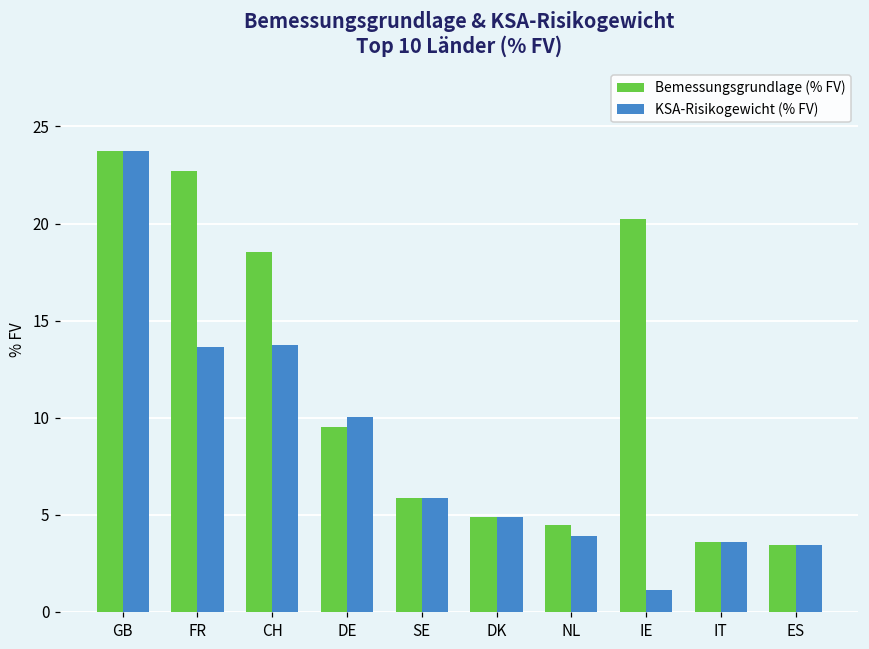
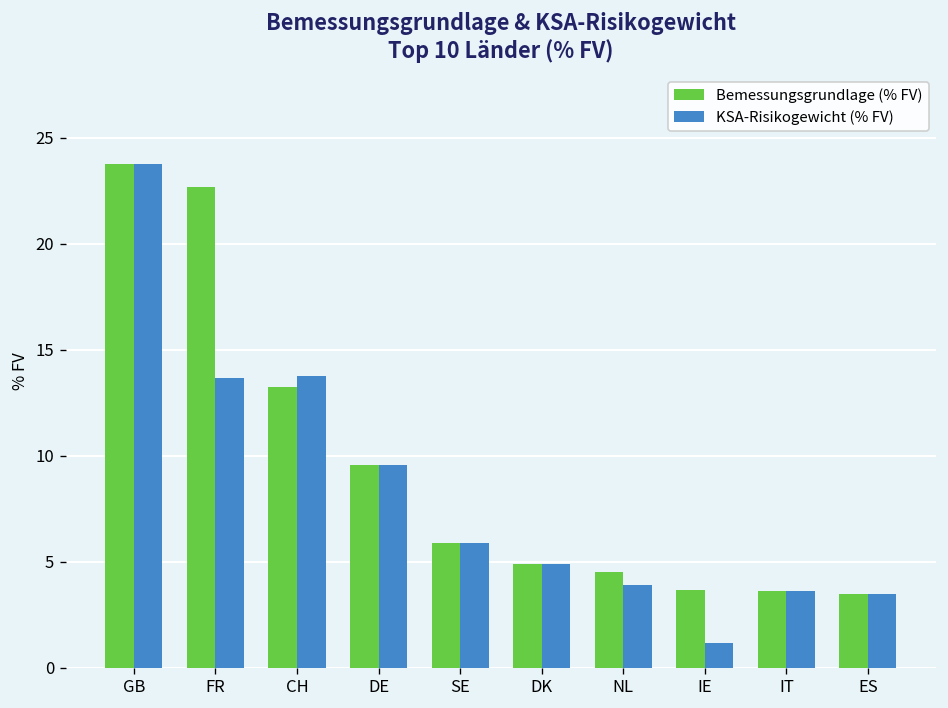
Bemessungsgrundlage (% FV), CH: 18.5 -> 13.2
KSA-Risikogewicht (% FV), DE: 10.1 -> 9.5
Bemessungsgrundlage (% FV), IE: 20.3 -> 3.6
